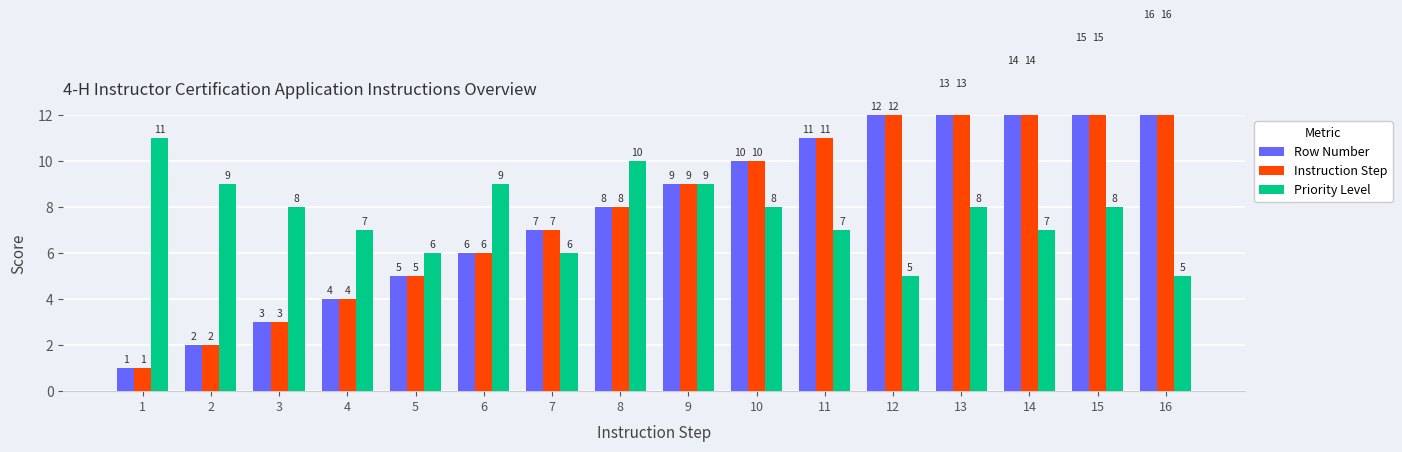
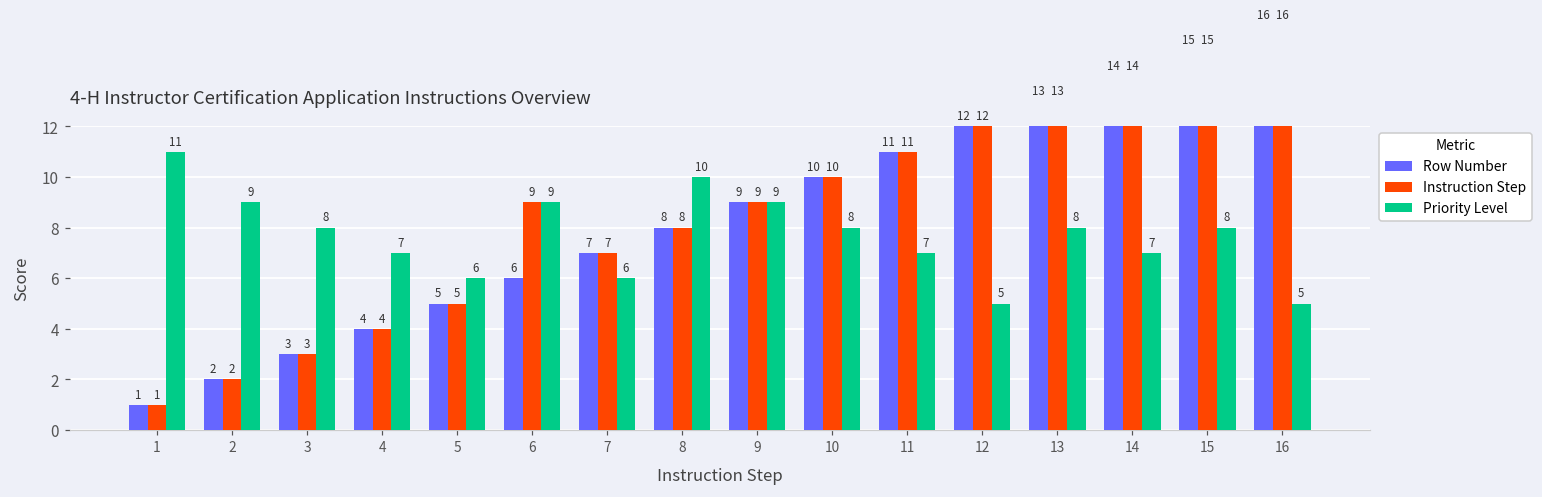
Instruction Step, 6: 6 -> 9
